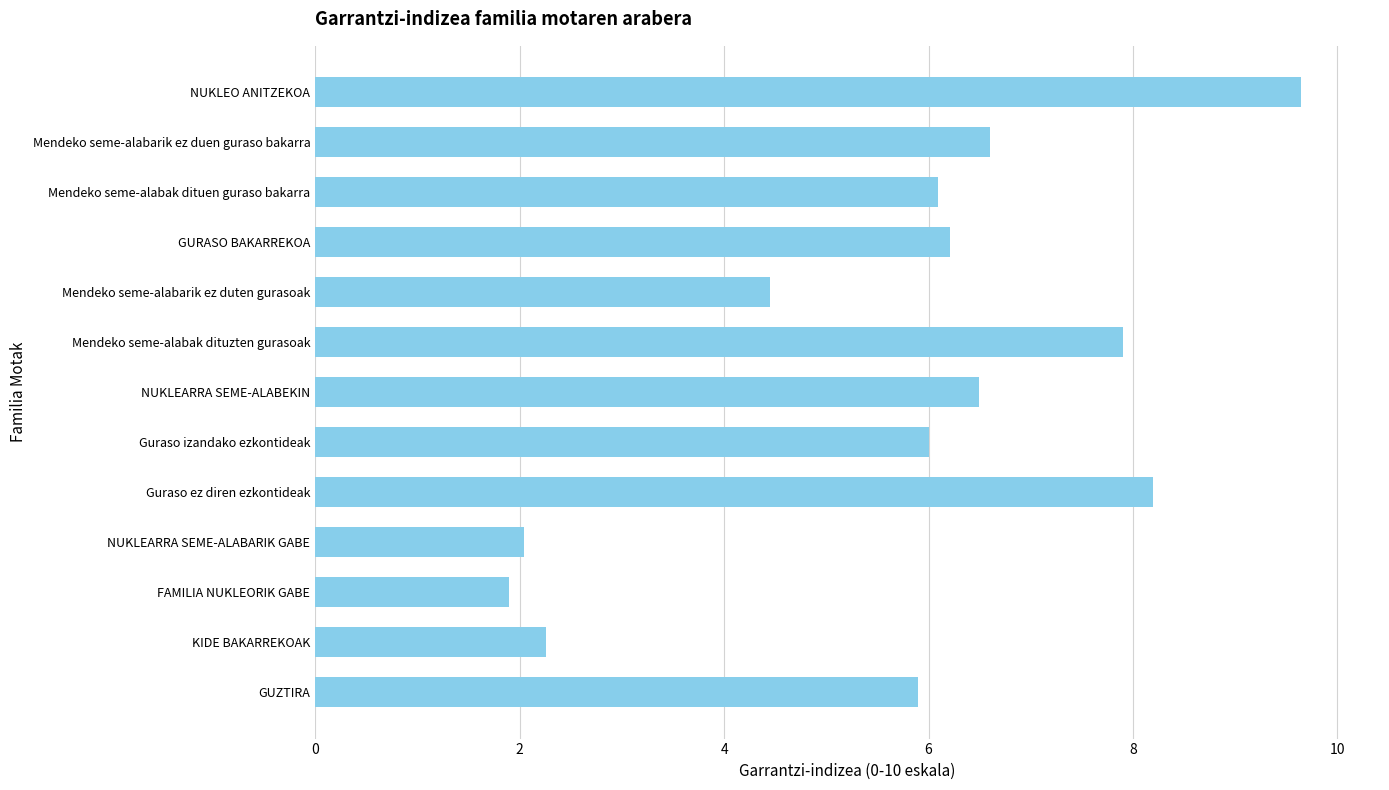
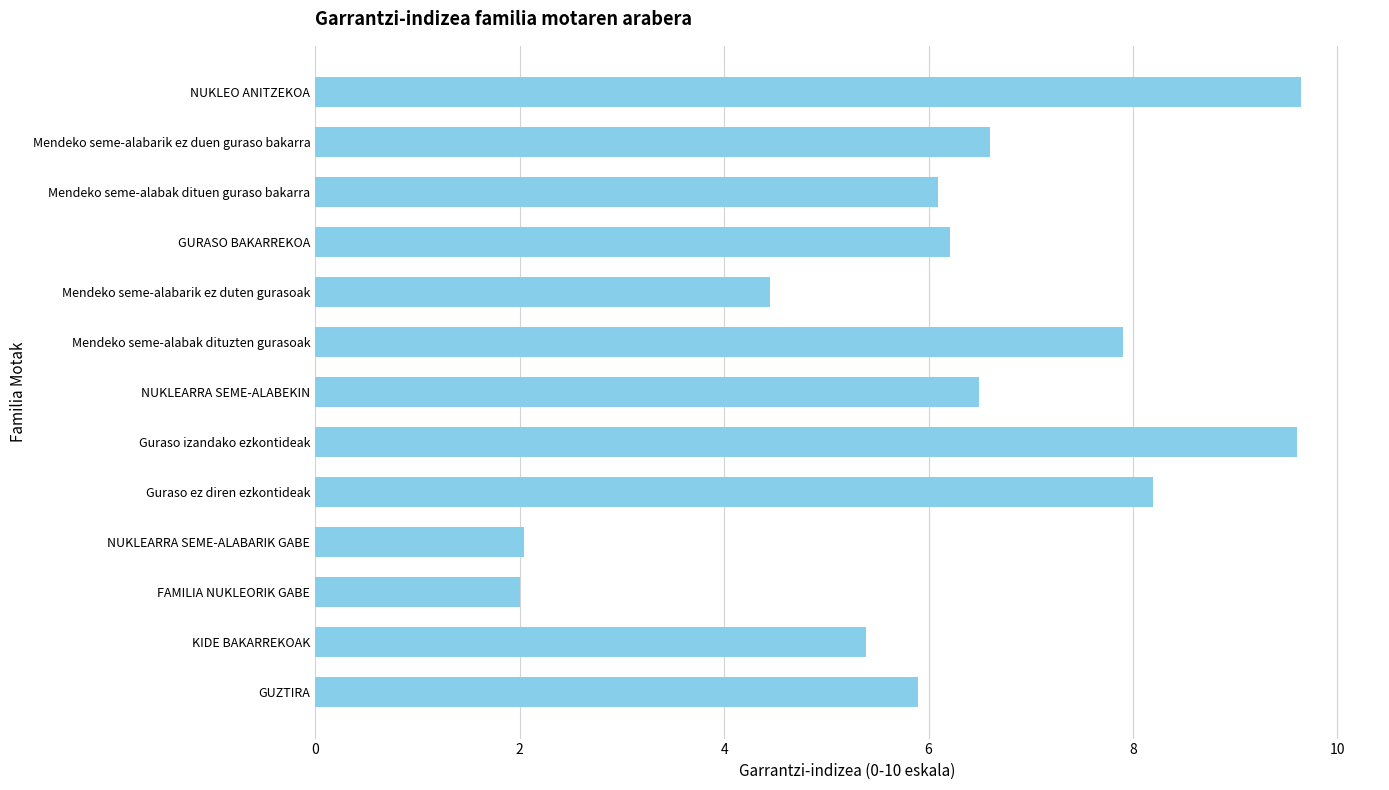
Guraso izandako ezkontideak: 6.0 -> 9.6
FAMILIA NUKLEORIK GABE: 1.9 -> 2.0
KIDE BAKARREKOAK: 2.25 -> 5.39
